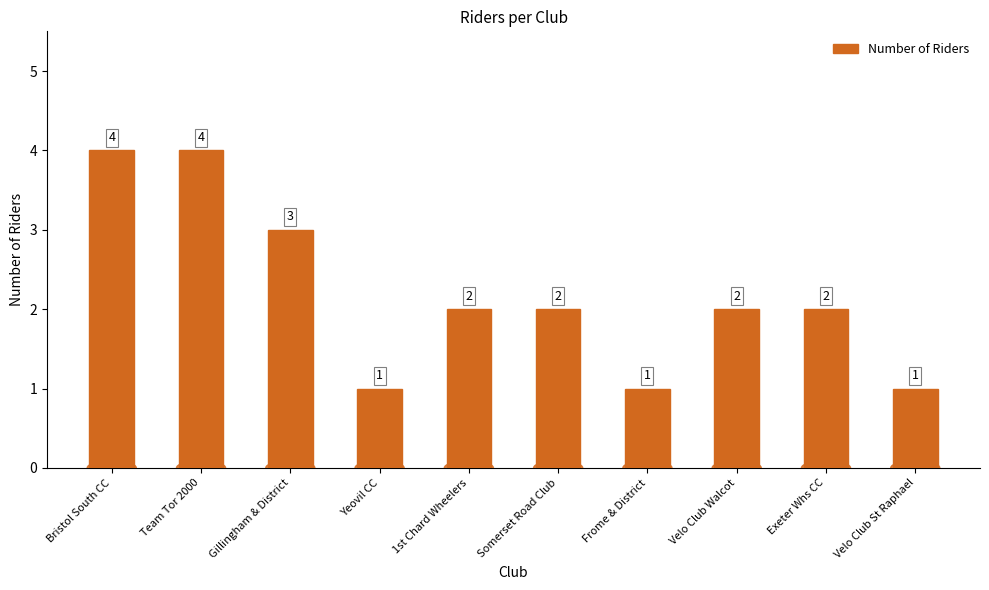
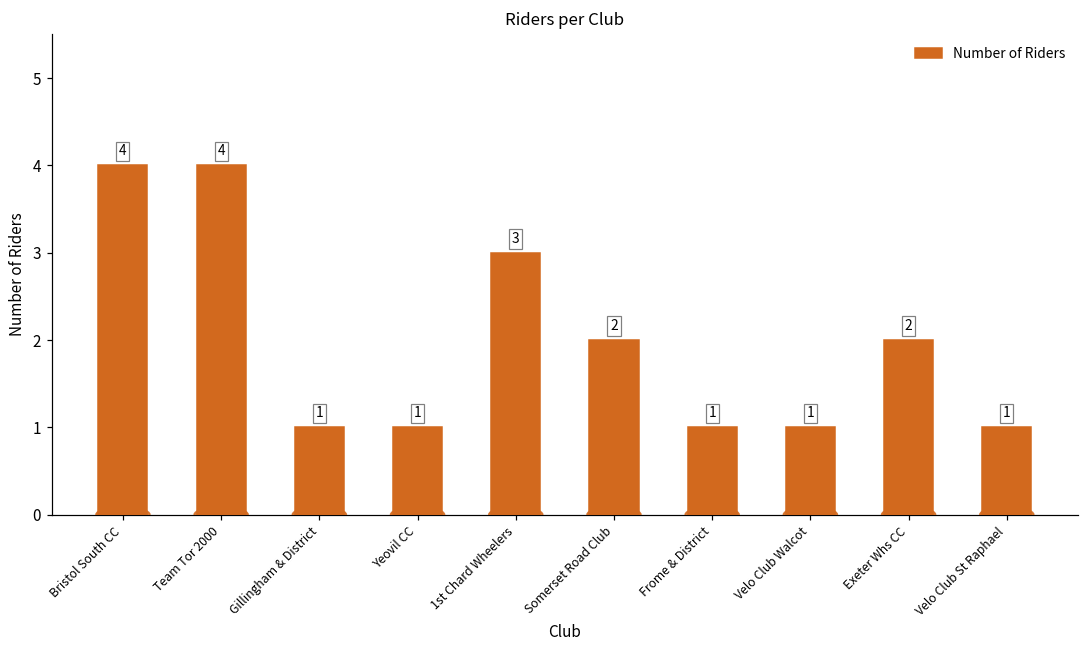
Gillingham & District: 3 -> 1
1st Chard Wheelers: 2 -> 3
Velo Club Walcot: 2 -> 1
